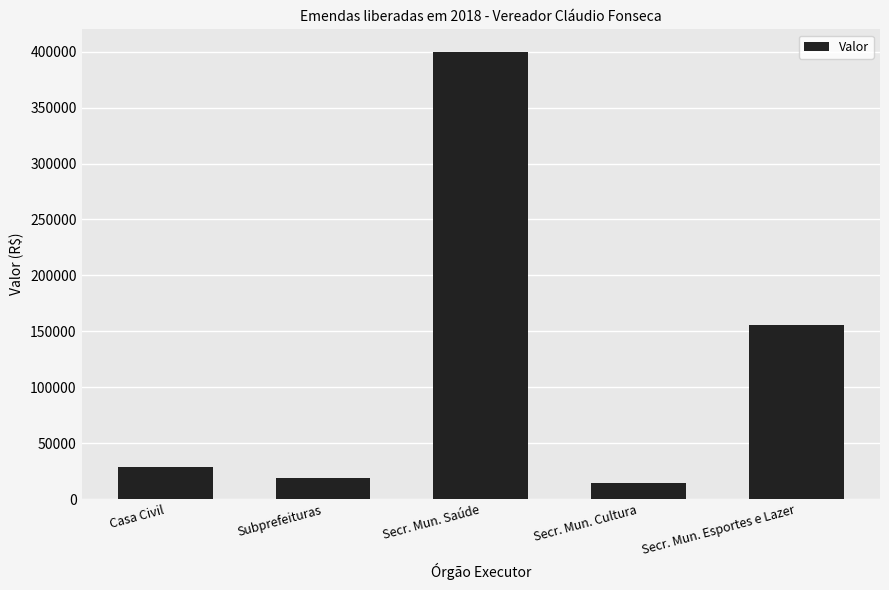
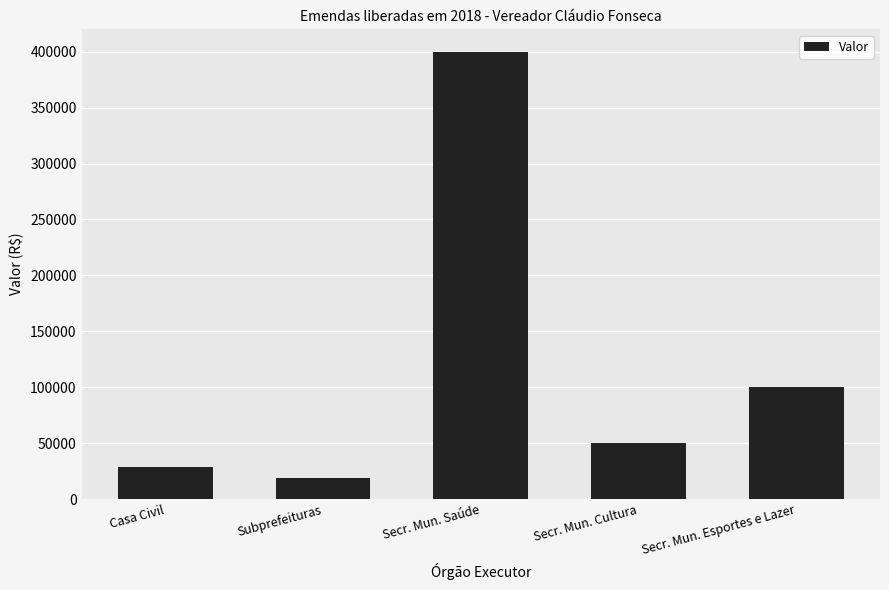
Secr. Mun. Cultura: 14000 -> 50000
Secr. Mun. Esportes e Lazer: 155000 -> 100000
